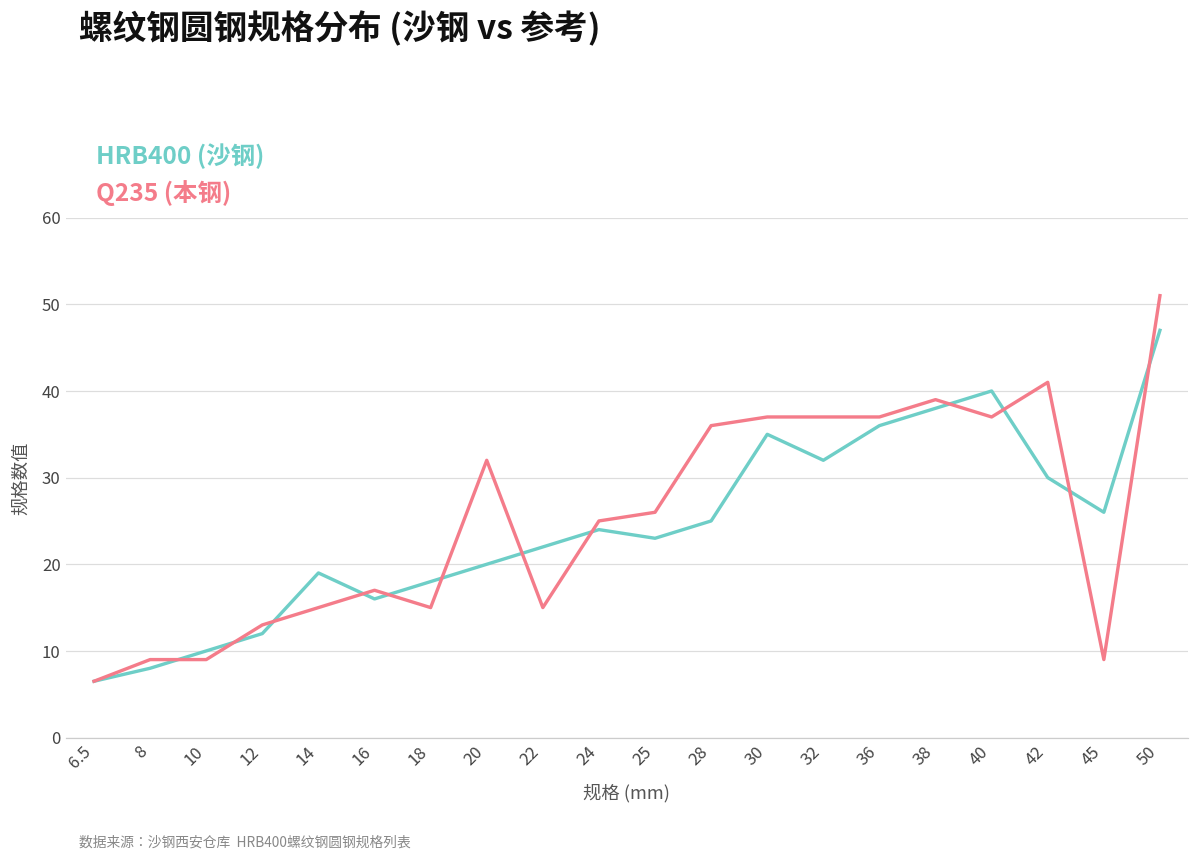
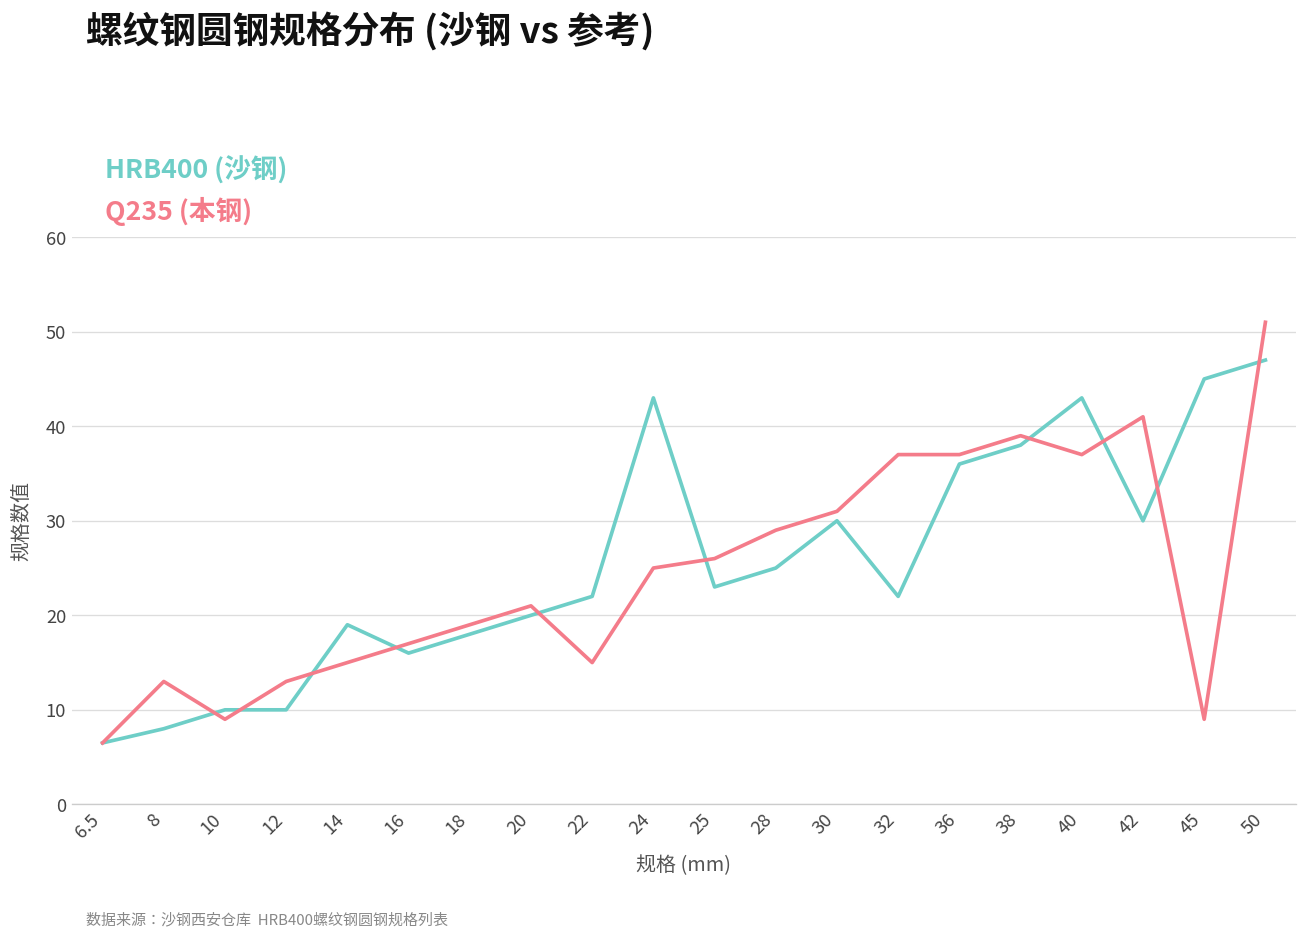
Q235 (本钢), 8: 9 -> 13
HRB400 (沙钢), 12: 12 -> 10
Q235 (本钢), 18: 15 -> 19
Q235 (本钢), 20: 32 -> 21
HRB400 (沙钢), 24: 24 -> 43
Q235 (本钢), 28: 36 -> 29
HRB400 (沙钢), 30: 35 -> 30
Q235 (本钢), 30: 37 -> 31
HRB400 (沙钢), 32: 32 -> 22
HRB400 (沙钢), 40: 40 -> 43
HRB400 (沙钢), 45: 26 -> 45
